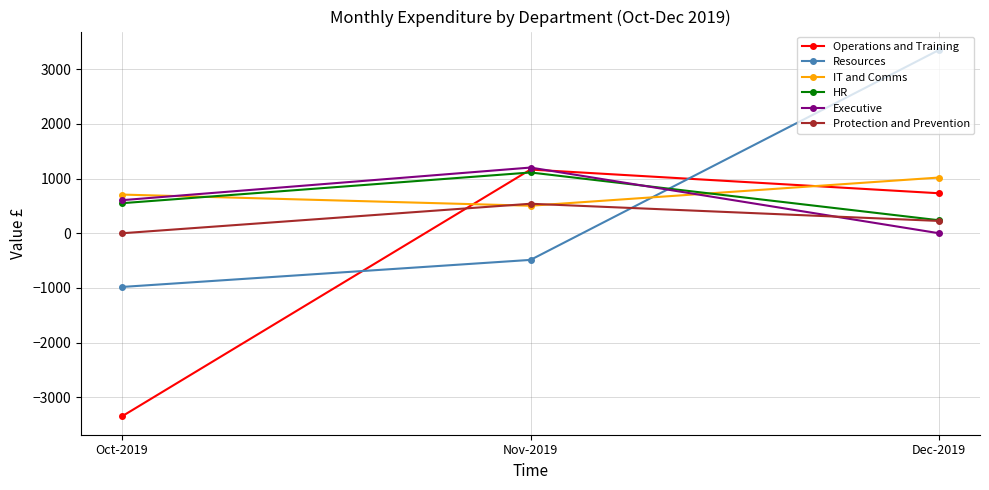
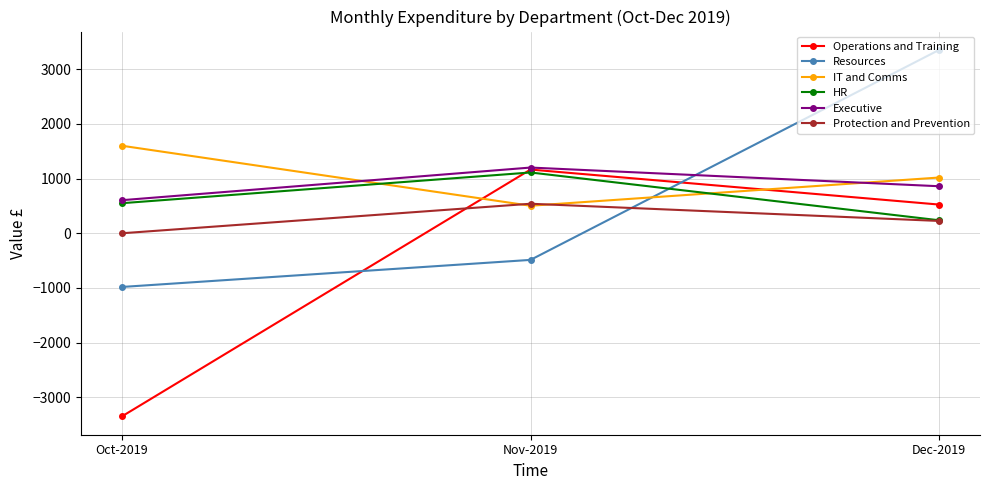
IT and Comms, Oct-2019: 700 -> 1600
Operations and Training, Dec-2019: 700 -> 500
Executive, Dec-2019: 0 -> 900
